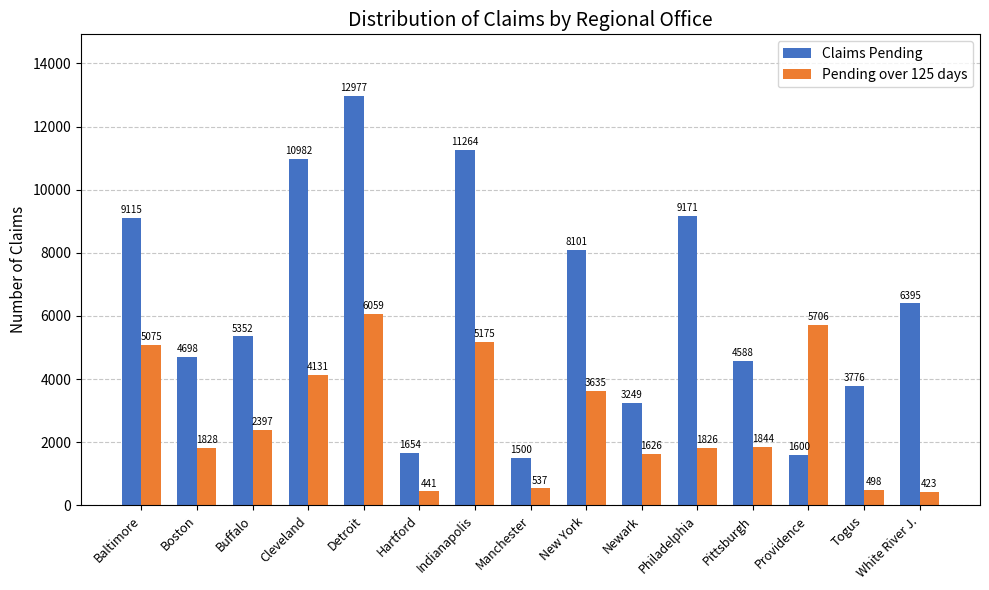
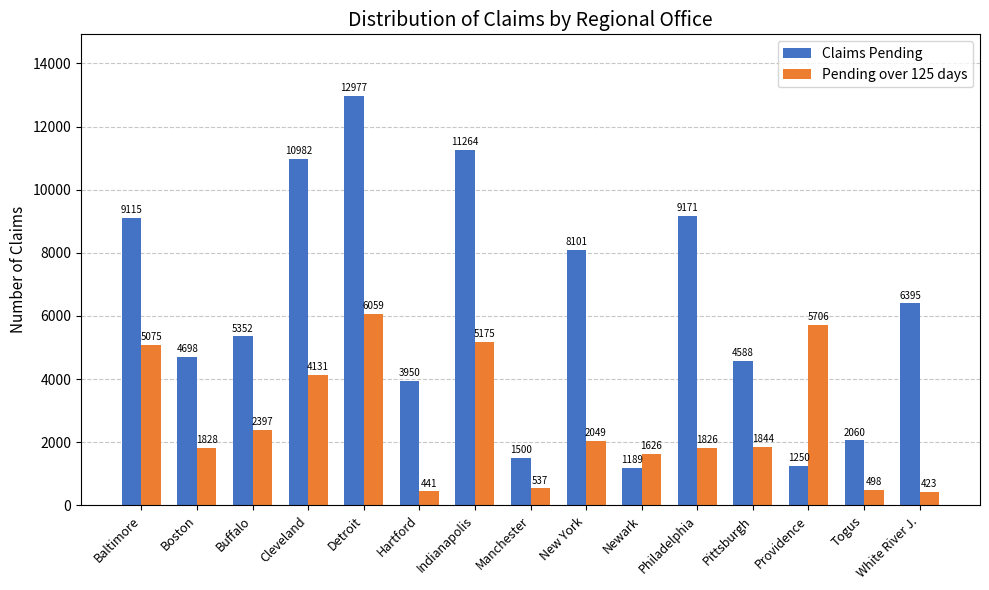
Claims Pending, Hartford: 1654 -> 3950
Pending over 125 days, New York: 3635 -> 2049
Claims Pending, Newark: 3249 -> 1189
Claims Pending, Providence: 1600 -> 1250
Claims Pending, Togus: 3776 -> 2060
